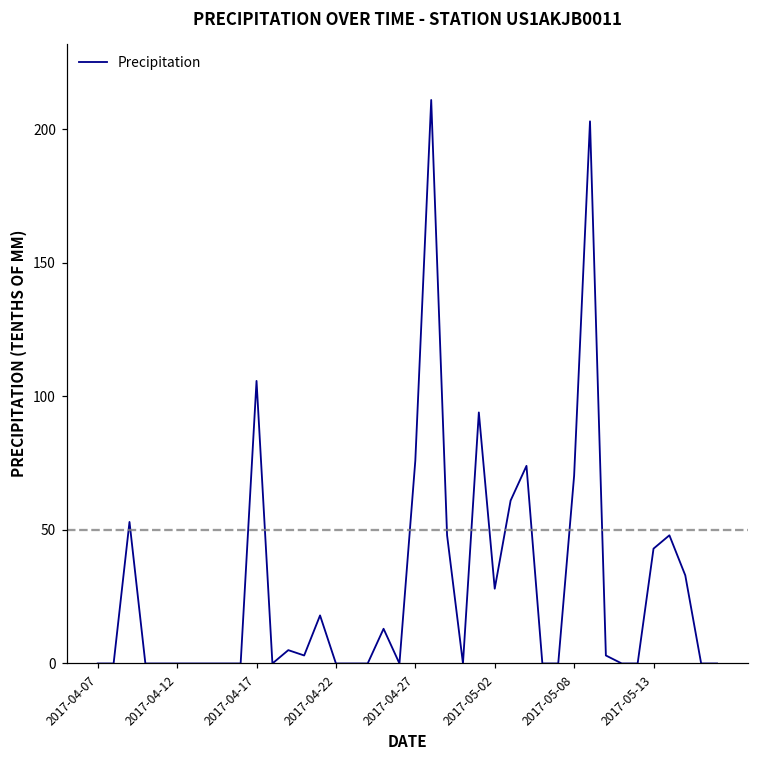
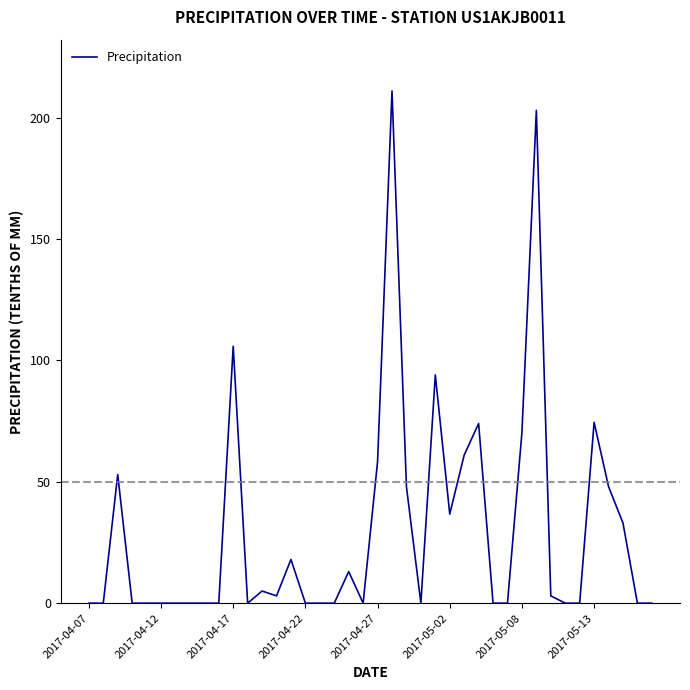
2017-04-27: 76 -> 58
2017-05-02: 28 -> 37
2017-05-13: 43 -> 75
